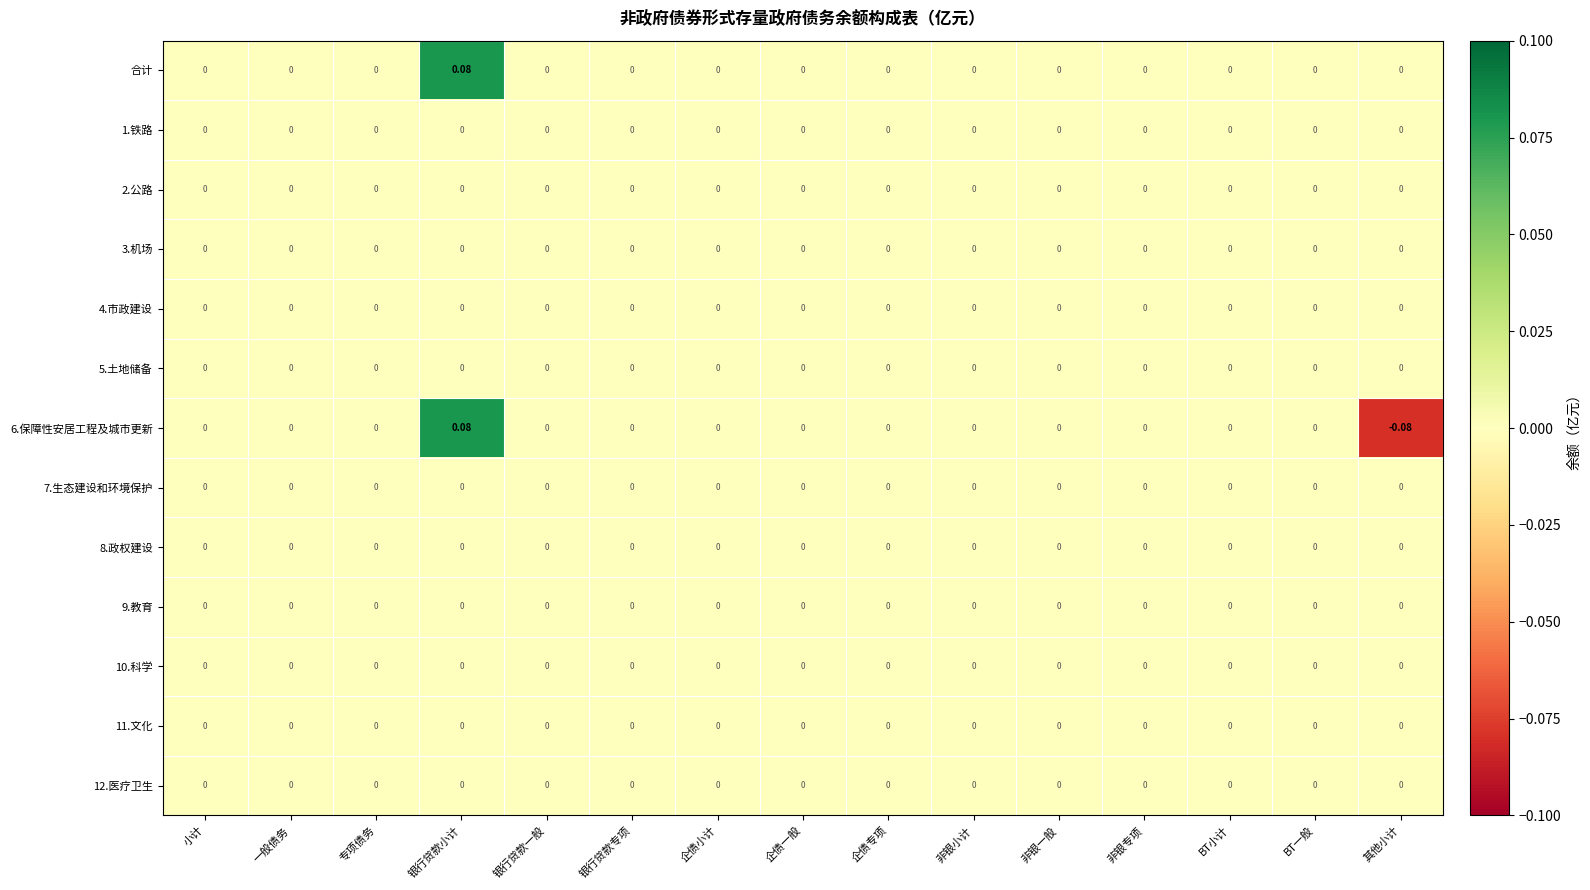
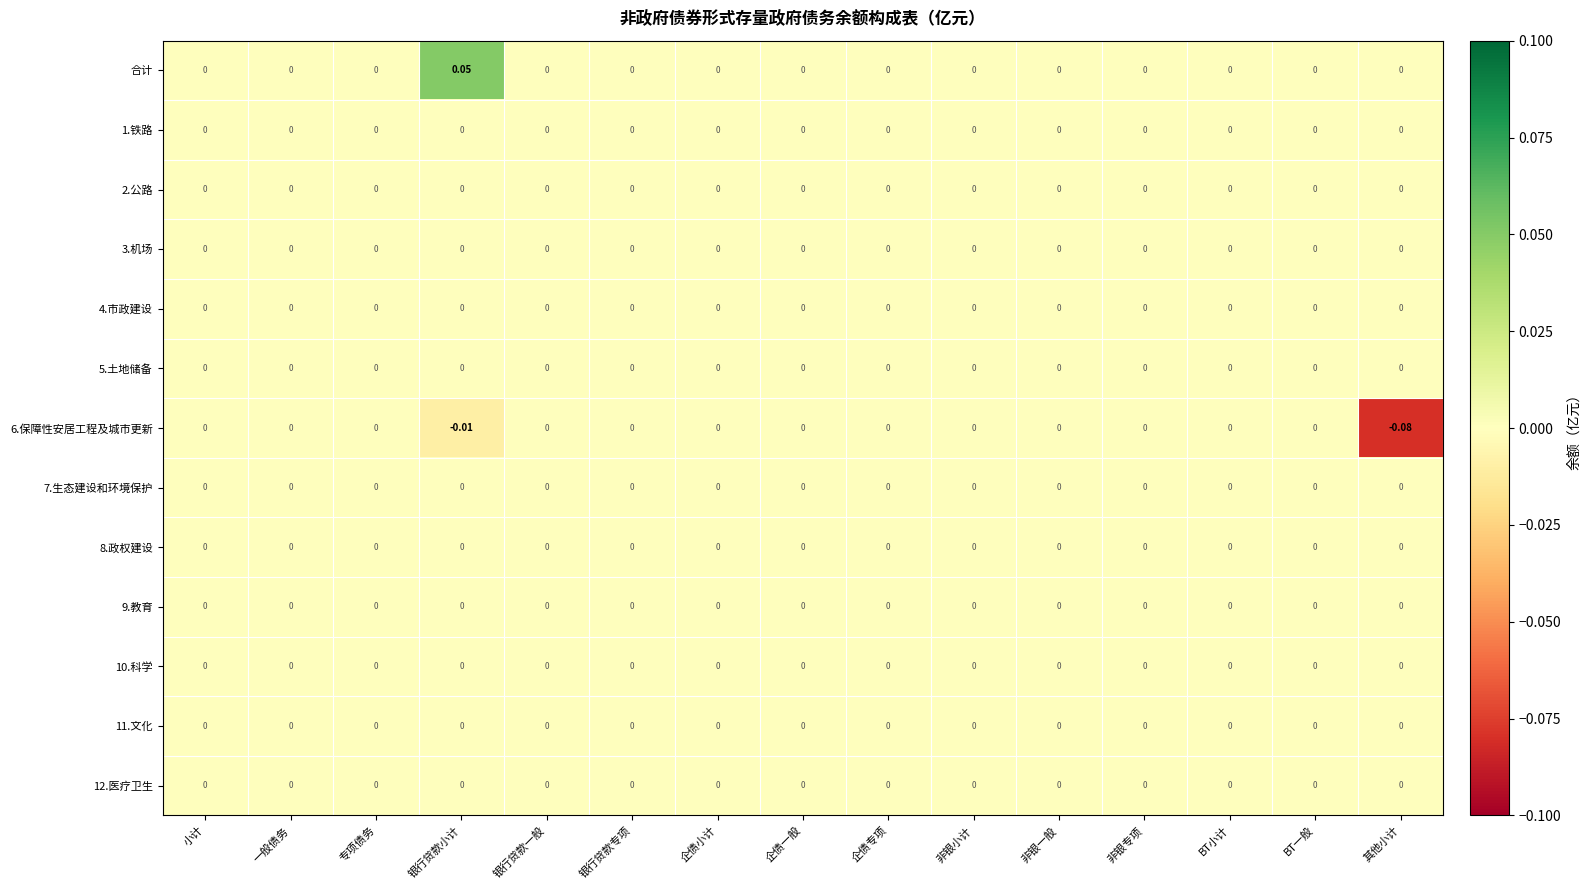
合计, 银行贷款小计: 0.08 -> 0.05
6.保障性安居工程及城市更新, 银行贷款小计: 0.08 -> -0.01
